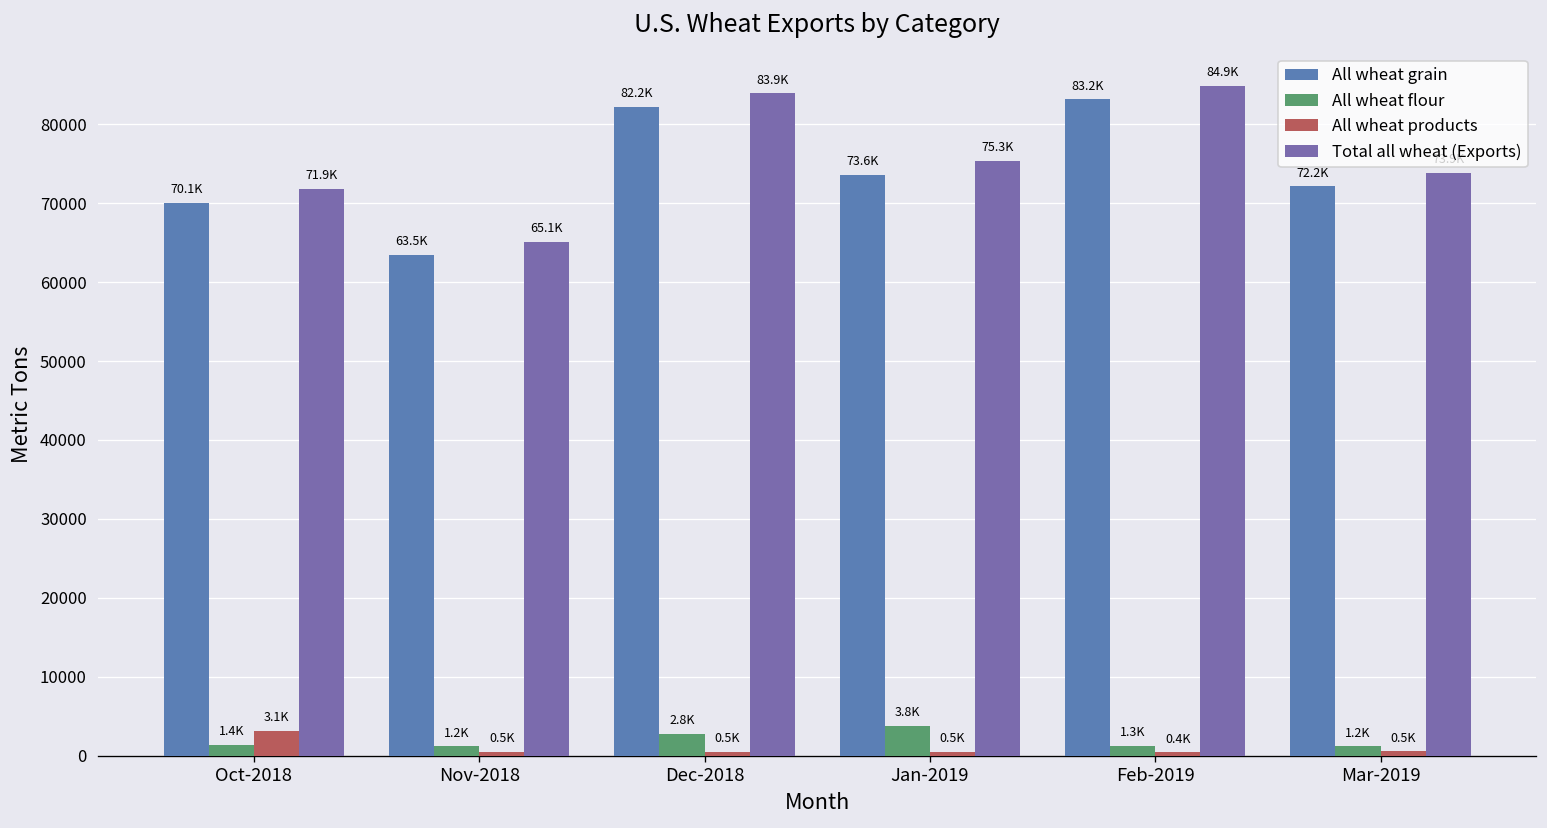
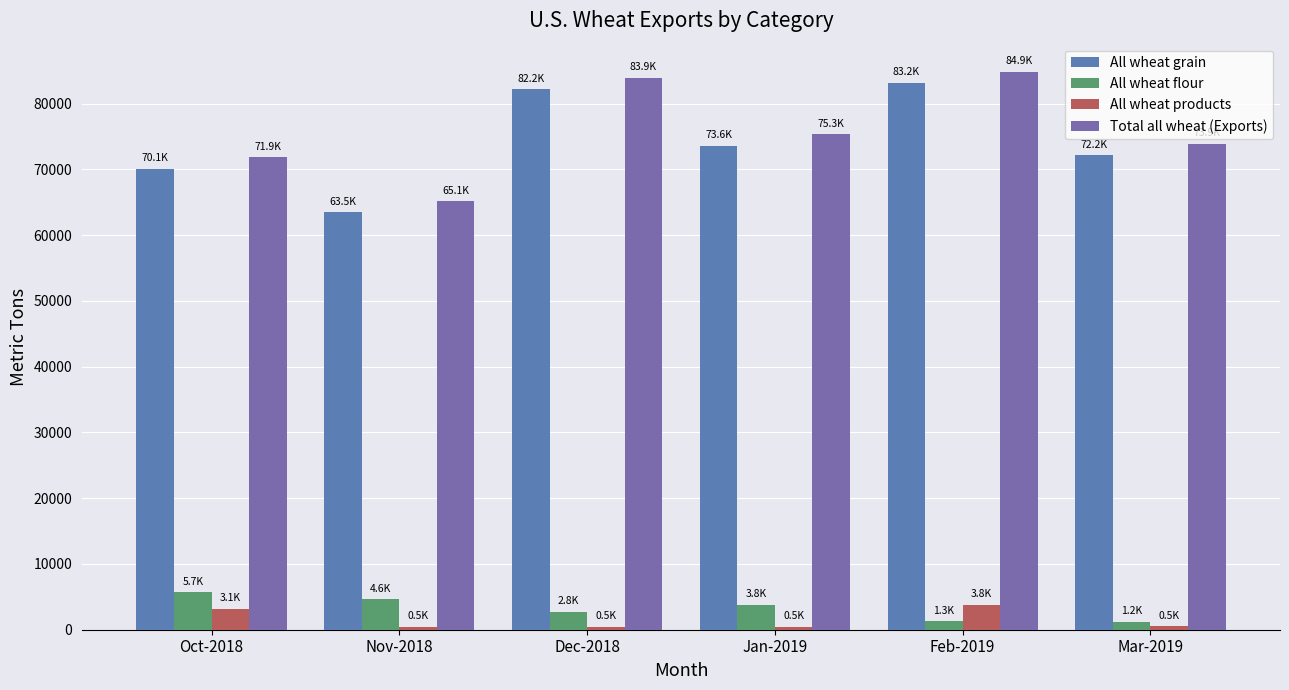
All wheat flour, Oct-2018: 1.4K -> 5.7K
All wheat flour, Nov-2018: 1.2K -> 4.6K
All wheat products, Feb-2019: 0.4K -> 3.8K
